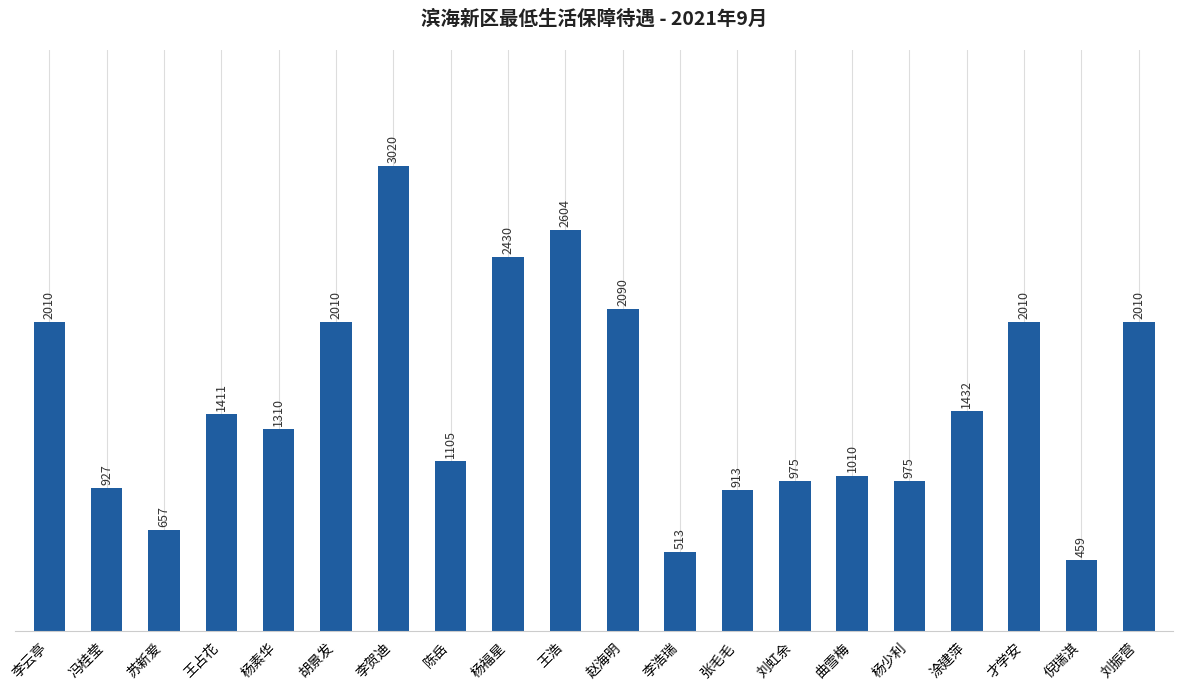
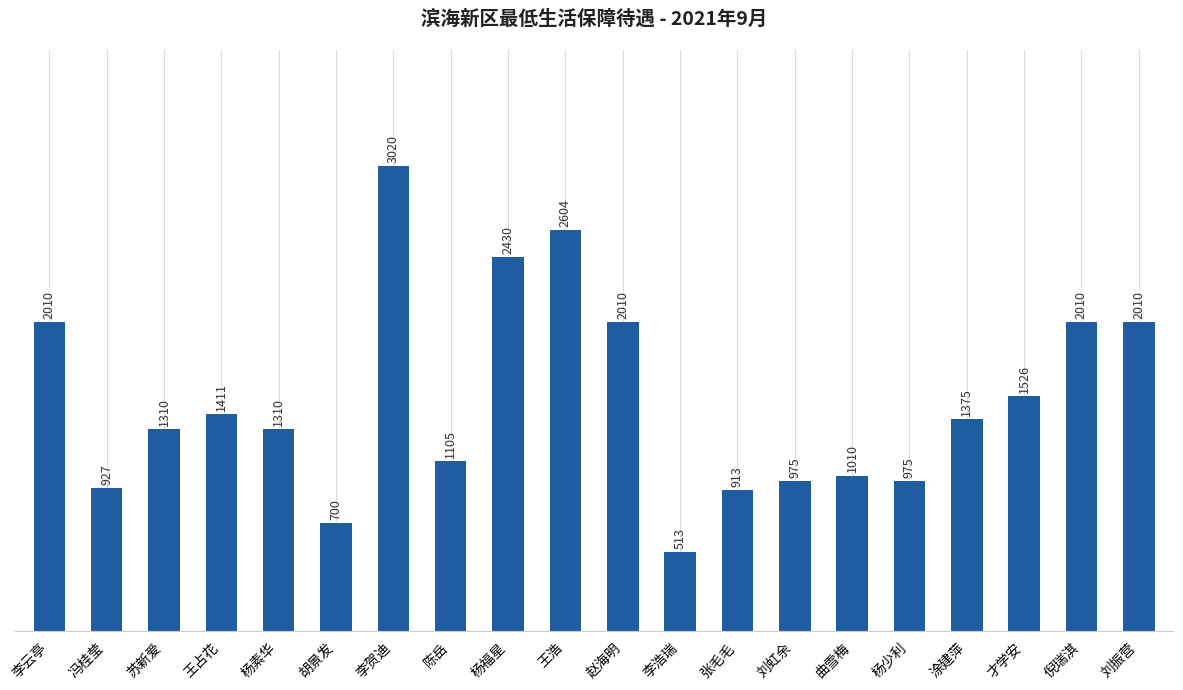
苏新爱: 657 -> 1310
胡景发: 2010 -> 700
赵海明: 2090 -> 2010
涂建萍: 1432 -> 1375
才学安: 2010 -> 1526
倪瑞淇: 459 -> 2010
